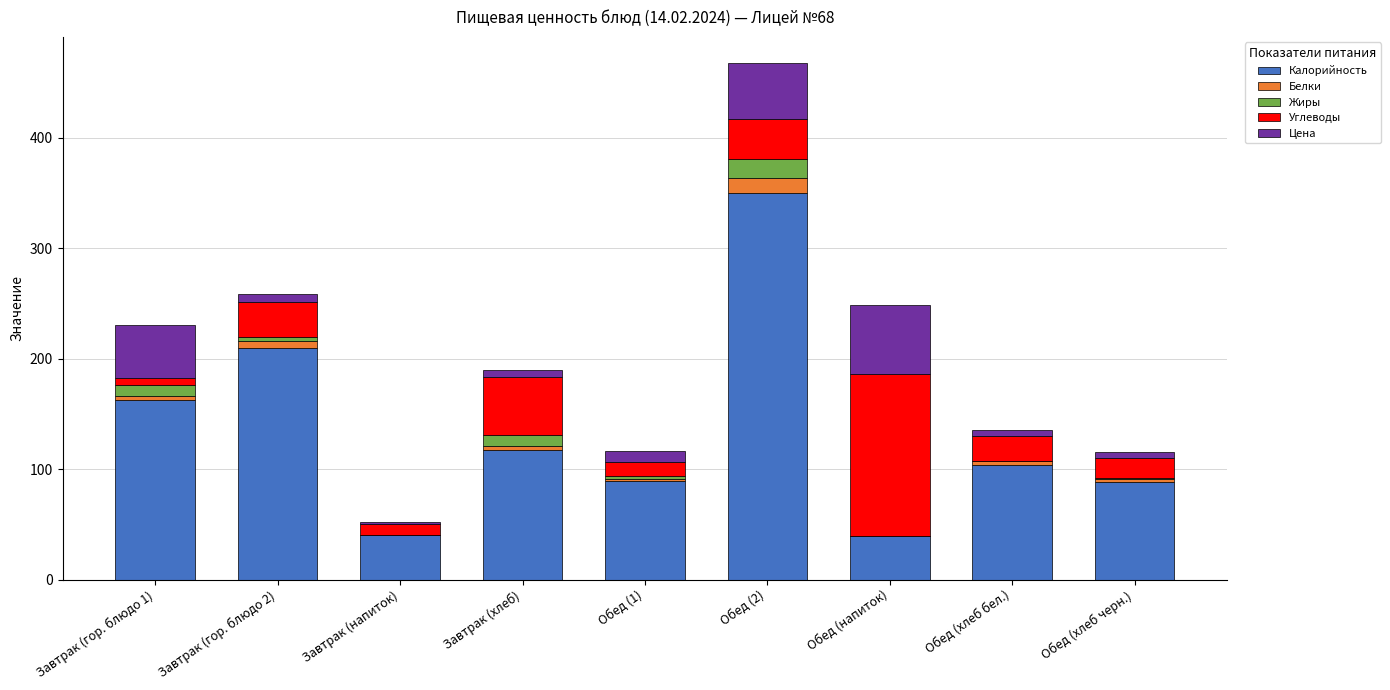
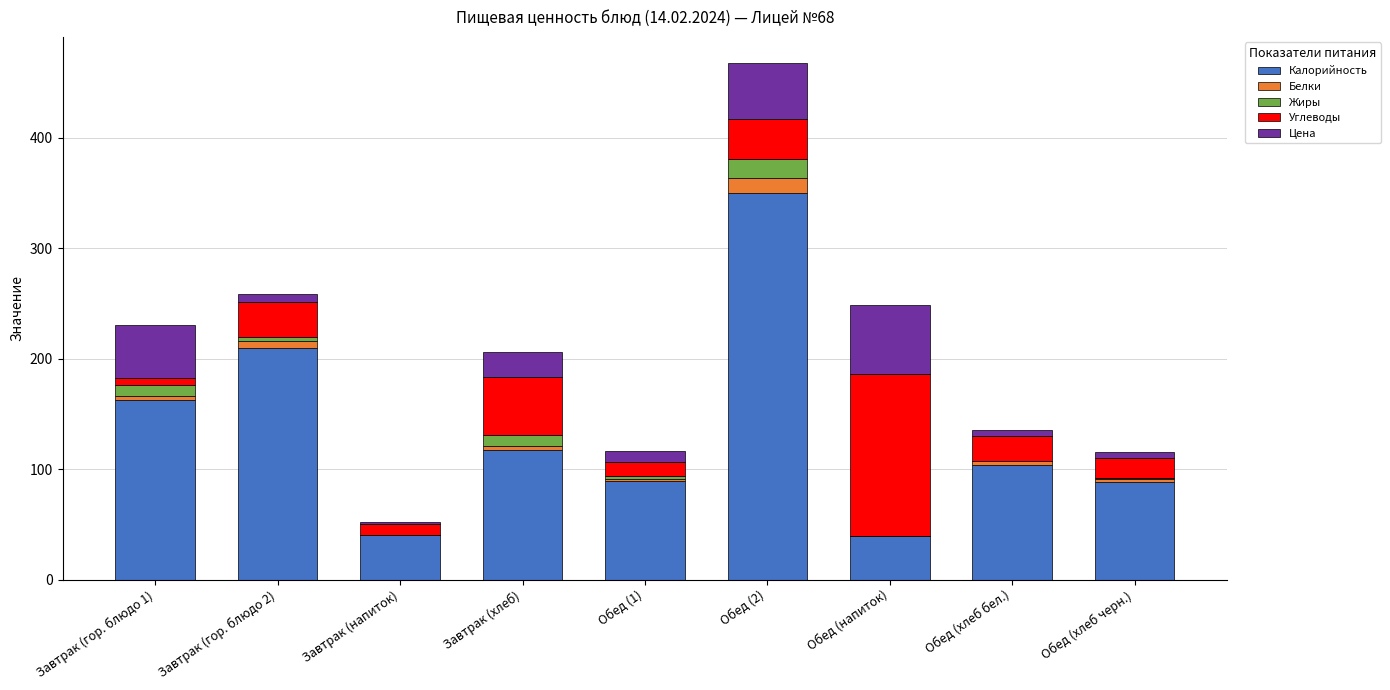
Цена, Завтрак (хлеб): 6 -> 23
